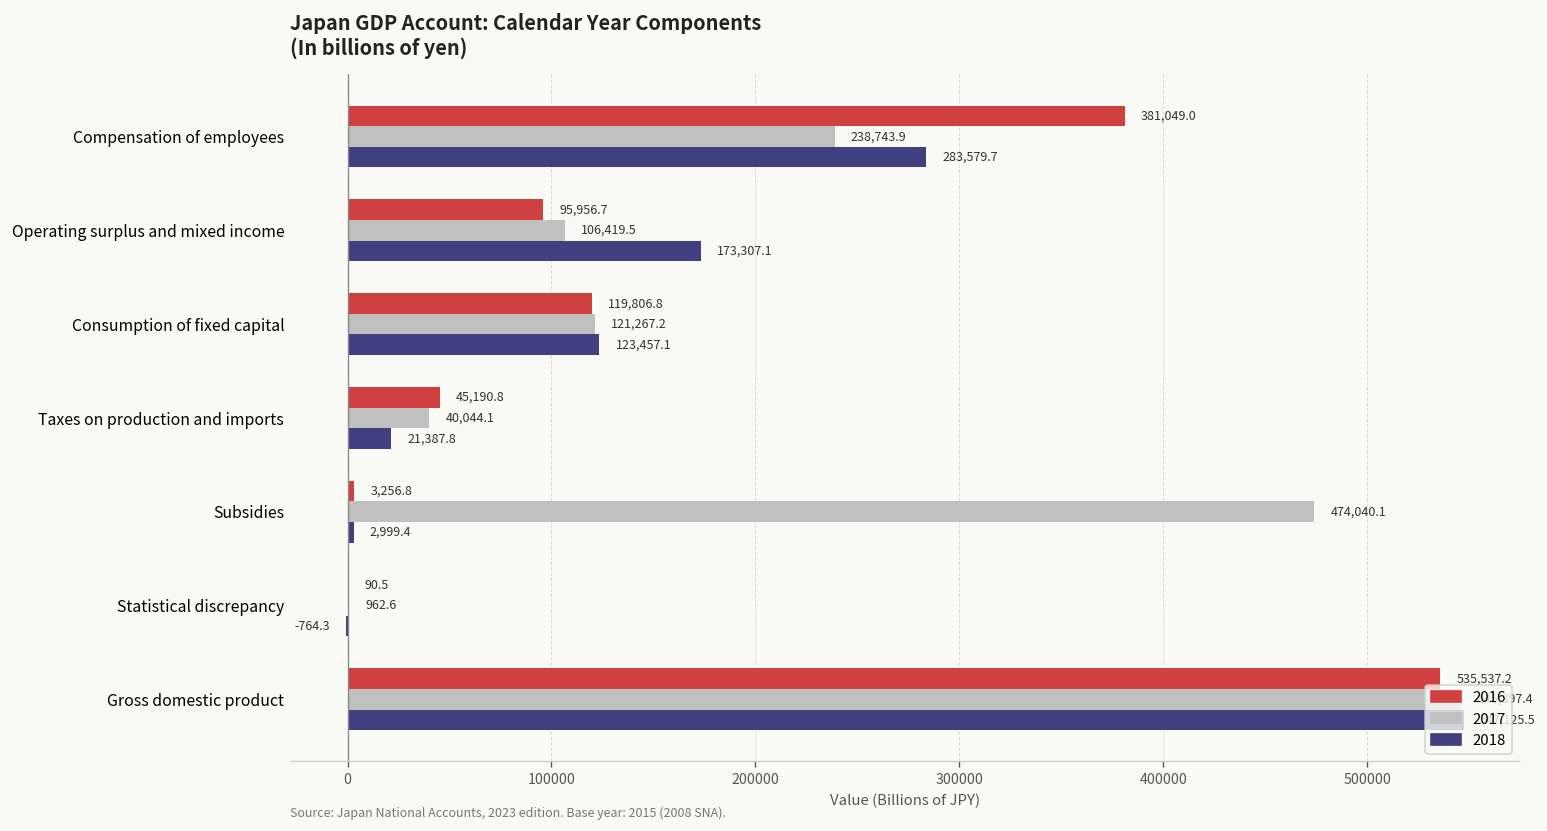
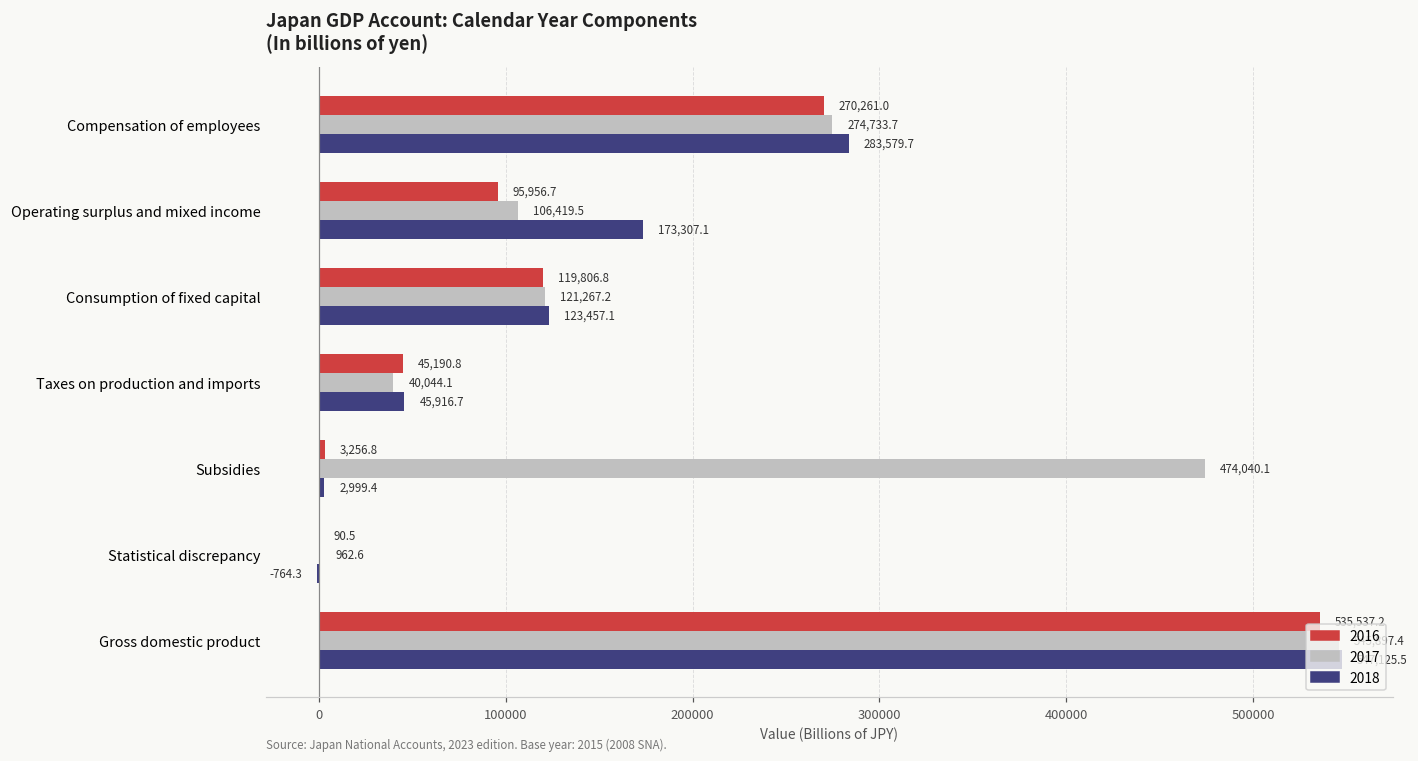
2016, Compensation of employees: 381,049.0 -> 270,261.0
2017, Compensation of employees: 238,743.9 -> 274,733.7
2018, Taxes on production and imports: 21,387.8 -> 45,916.7
